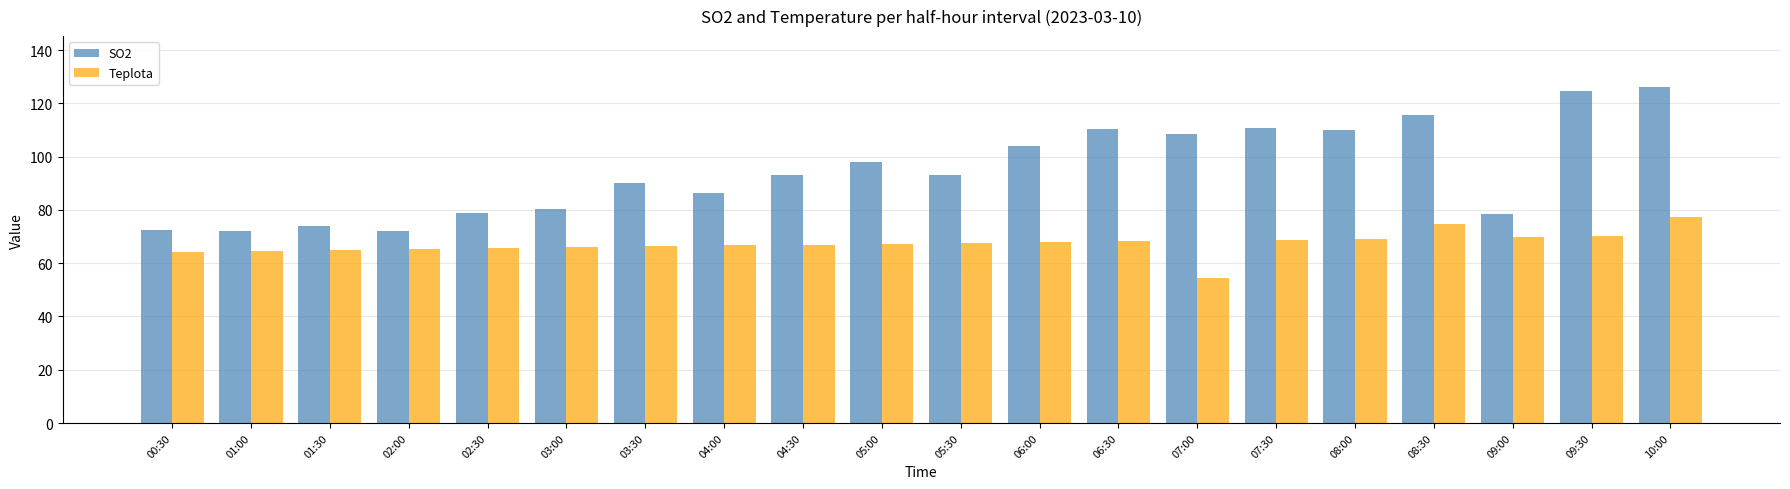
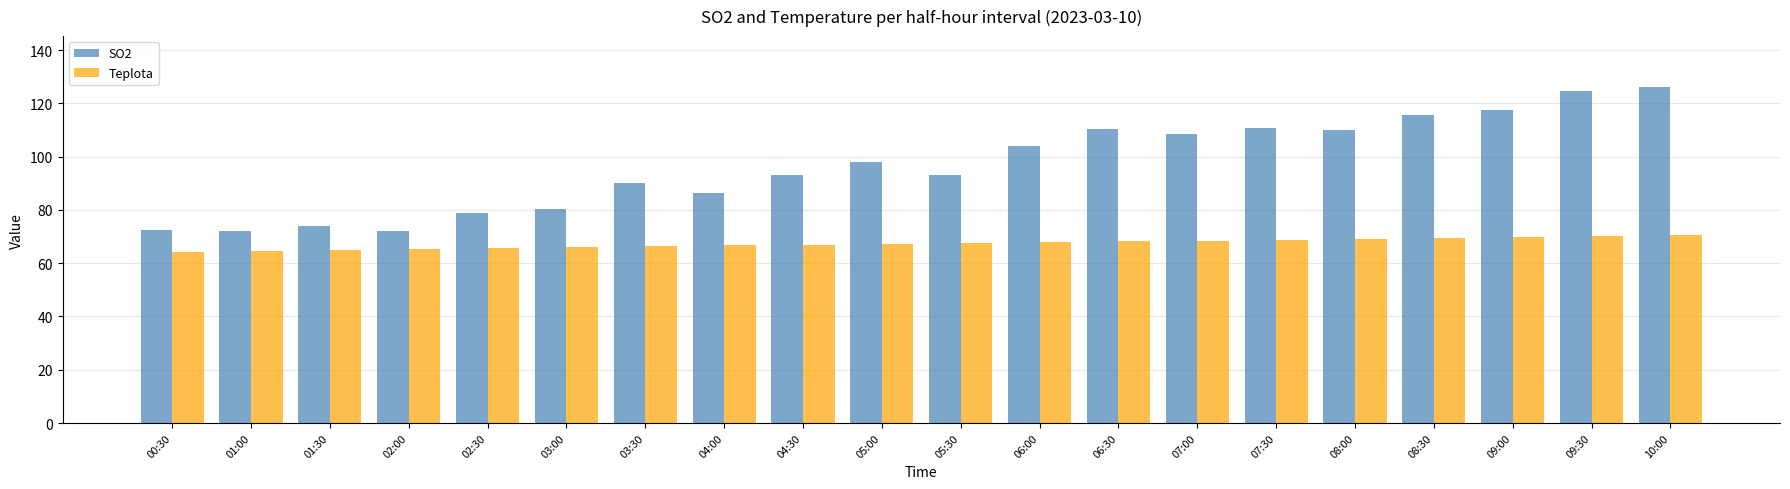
Teplota, 07:00: 54 -> 68
Teplota, 08:30: 75 -> 69
SO2, 09:00: 78 -> 118
Teplota, 10:00: 77 -> 70
